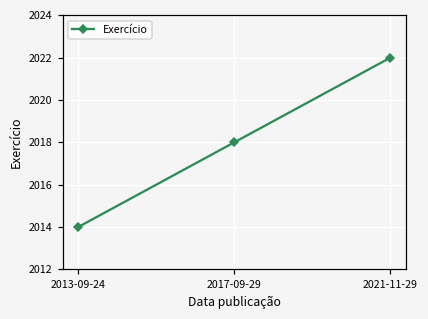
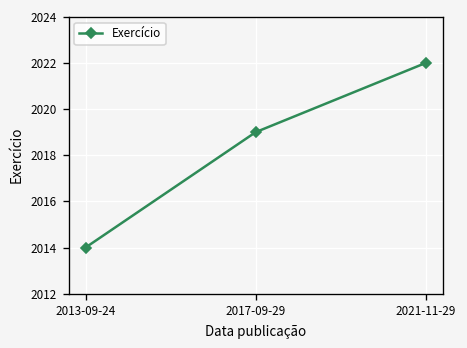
2017-09-29: 2018 -> 2019
